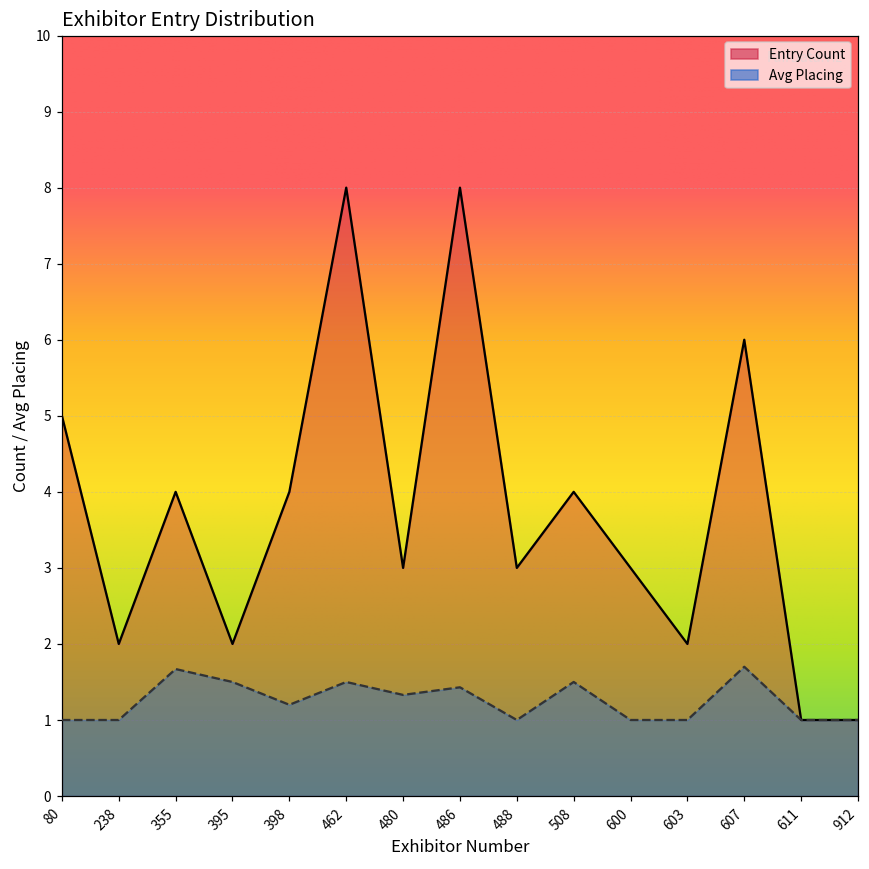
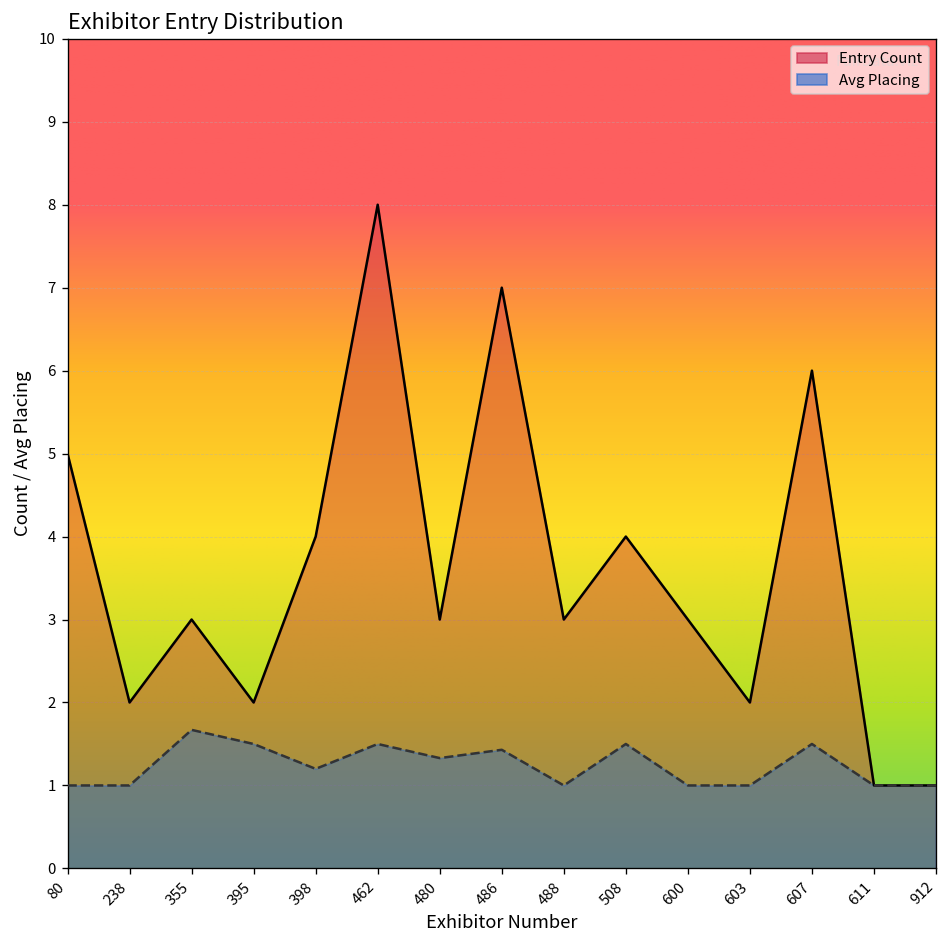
Entry Count, 355: 4 -> 3
Entry Count, 486: 8 -> 7
Avg Placing, 607: 1.7 -> 1.5
